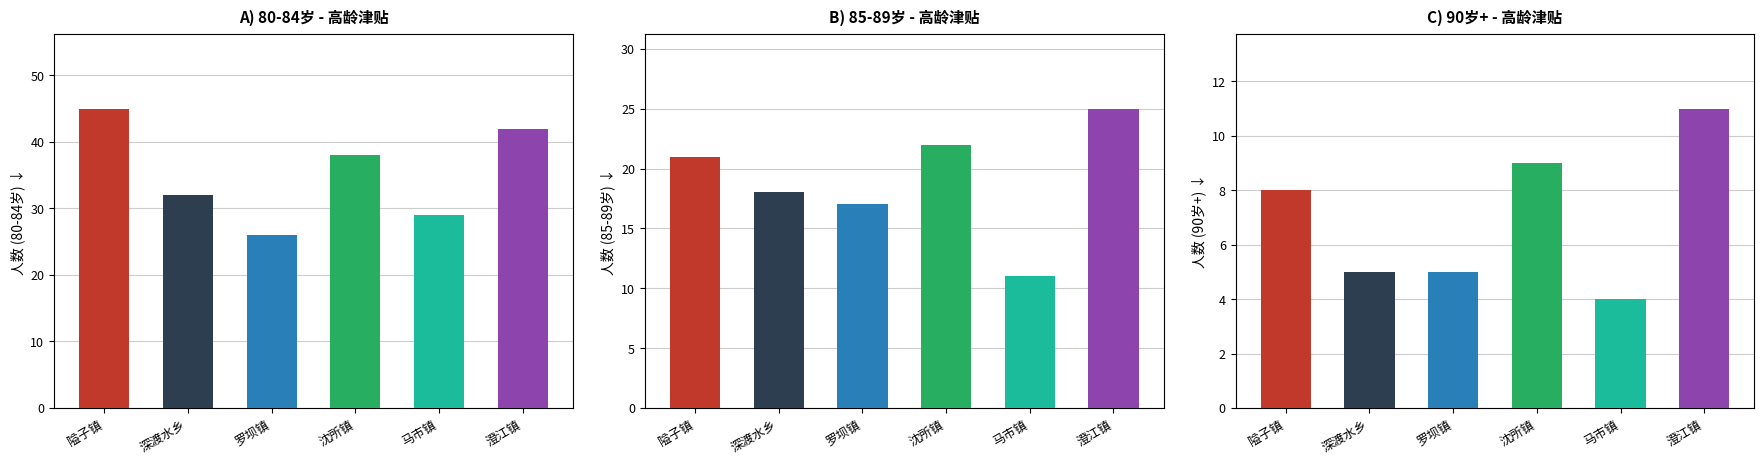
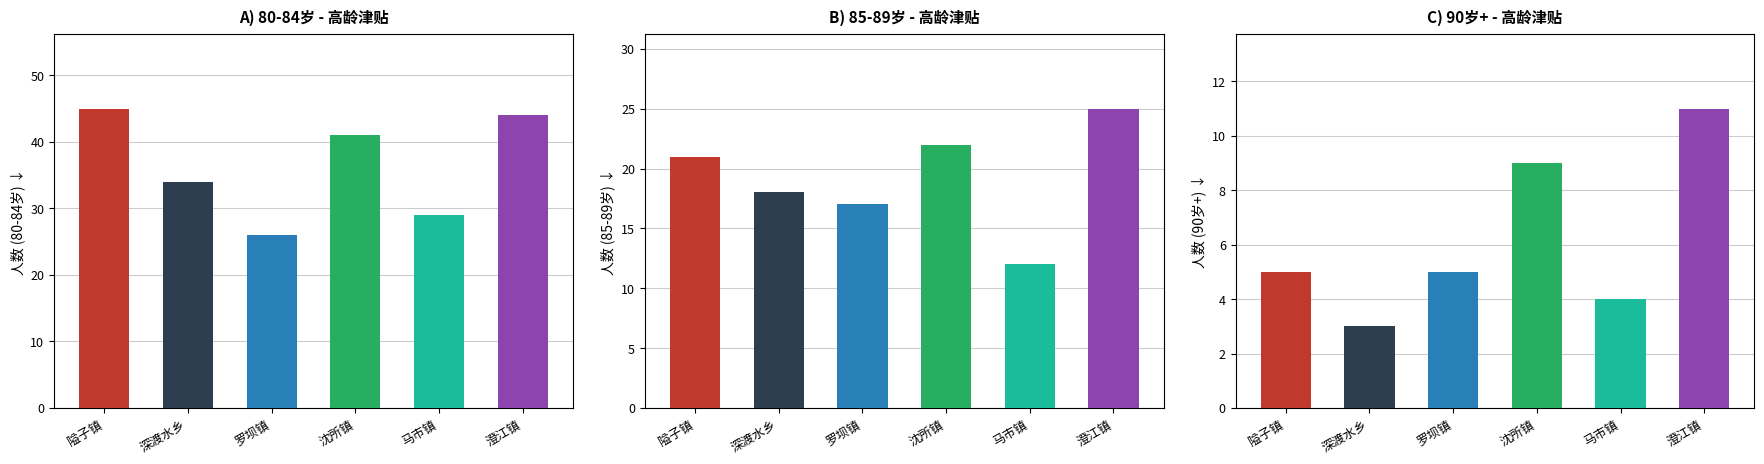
A) 80-84岁 - 高龄津贴, 深渡水乡: 32 -> 34
A) 80-84岁 - 高龄津贴, 沈所镇: 38 -> 41
A) 80-84岁 - 高龄津贴, 澄江镇: 42 -> 44
B) 85-89岁 - 高龄津贴, 马市镇: 11 -> 12
C) 90岁+ - 高龄津贴, 隘子镇: 8 -> 5
C) 90岁+ - 高龄津贴, 深渡水乡: 5 -> 3
